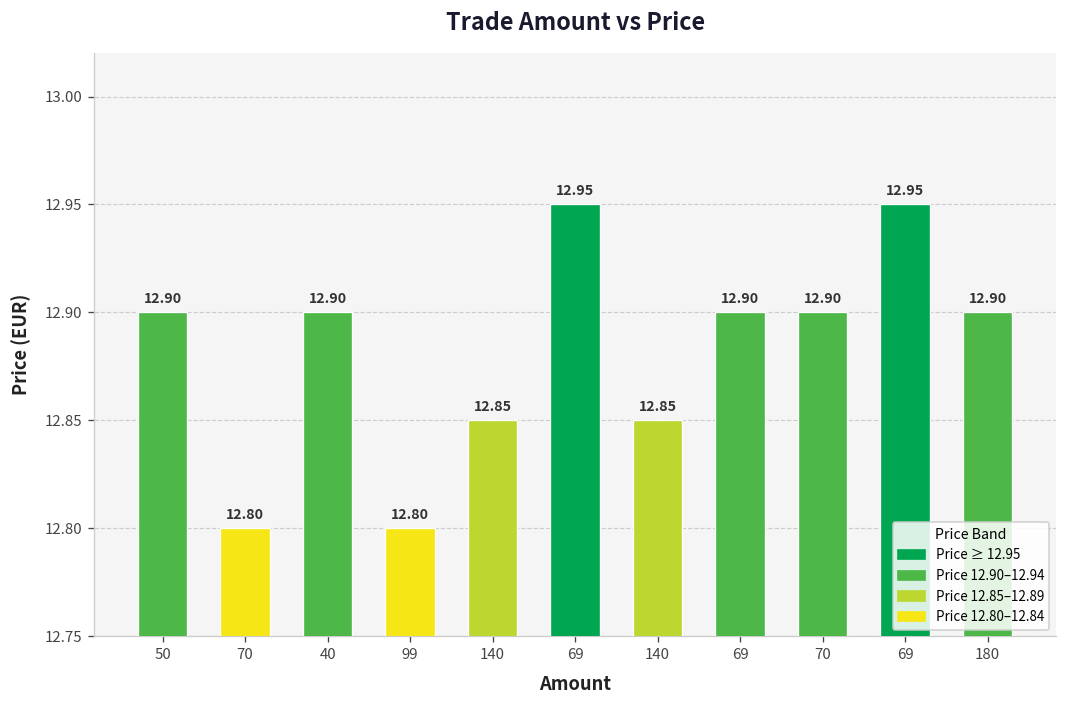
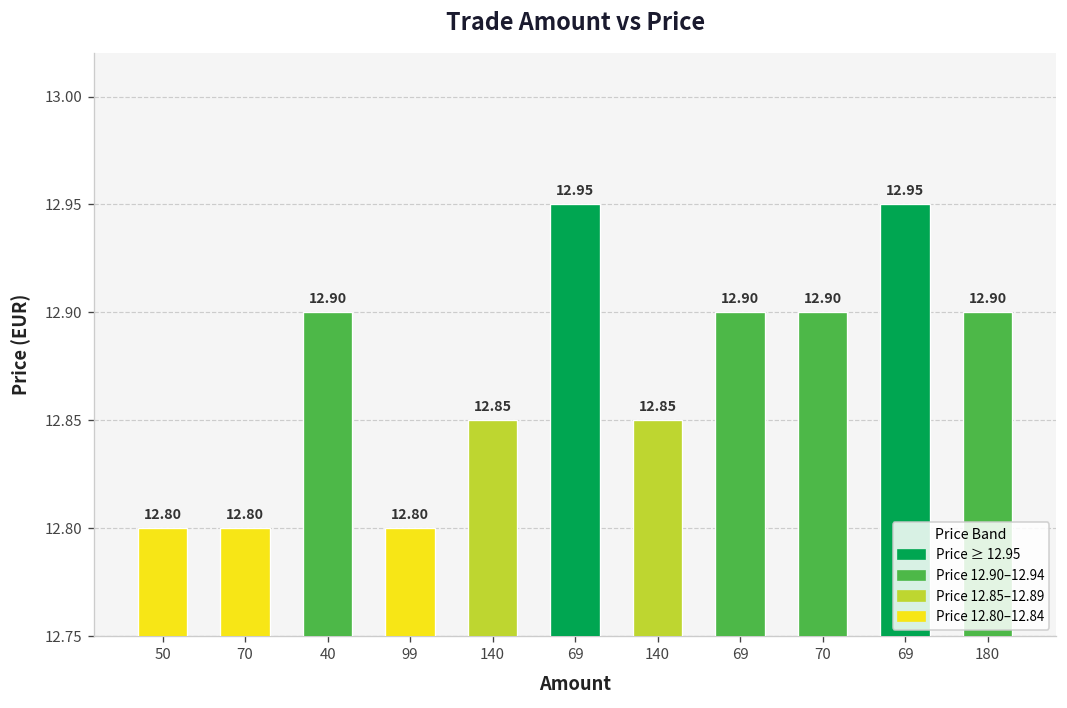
50: 12.90 -> 12.80
